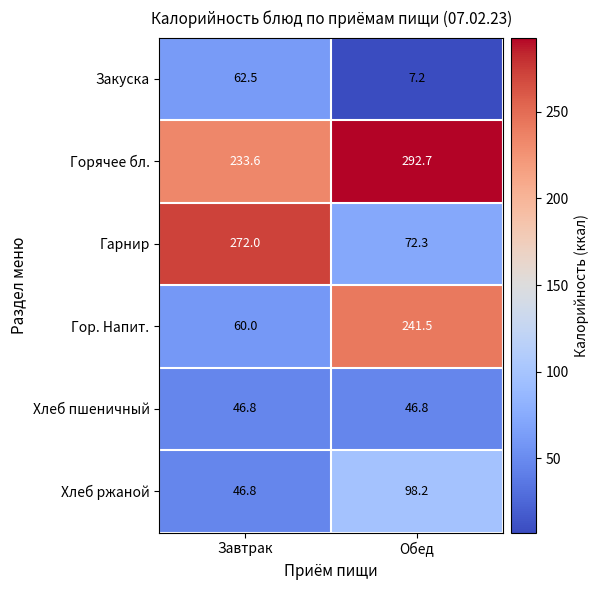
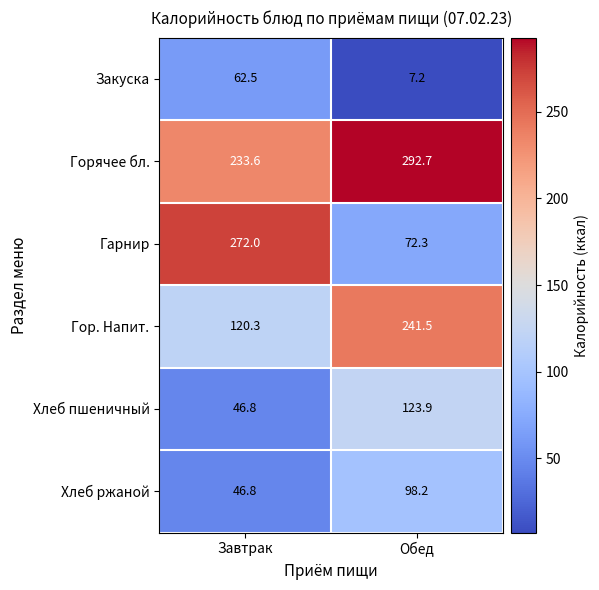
Гор. Напит., Завтрак: 60.0 -> 120.3
Хлеб пшеничный, Обед: 46.8 -> 123.9
